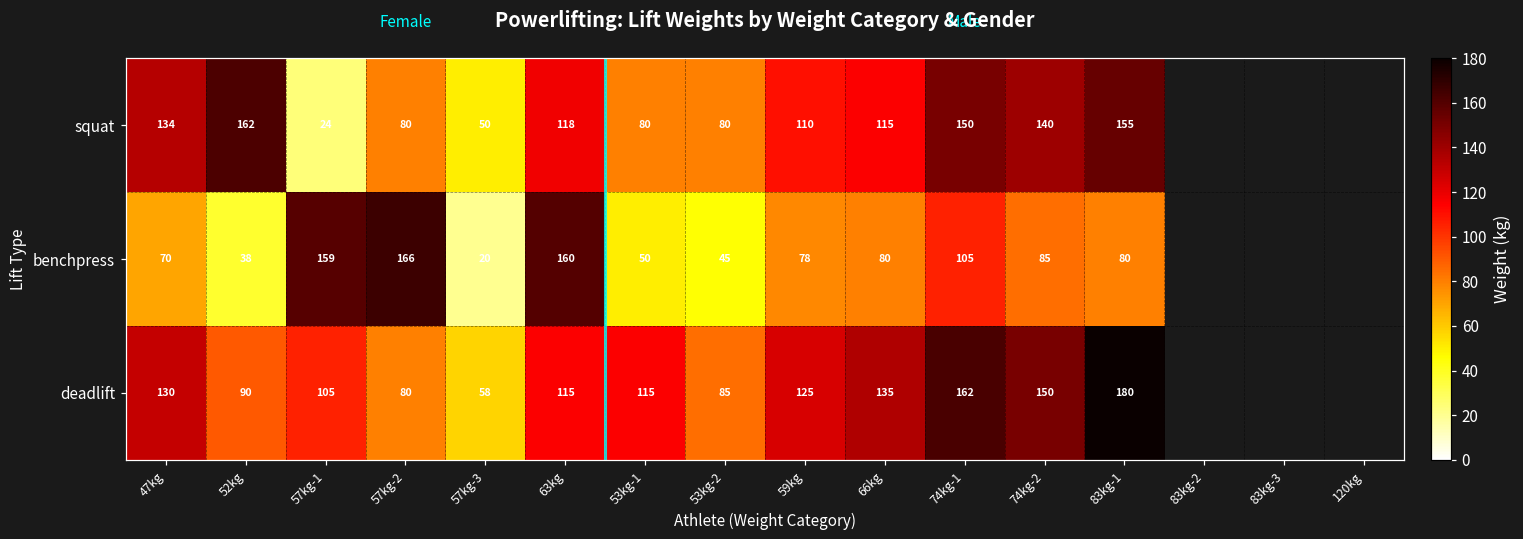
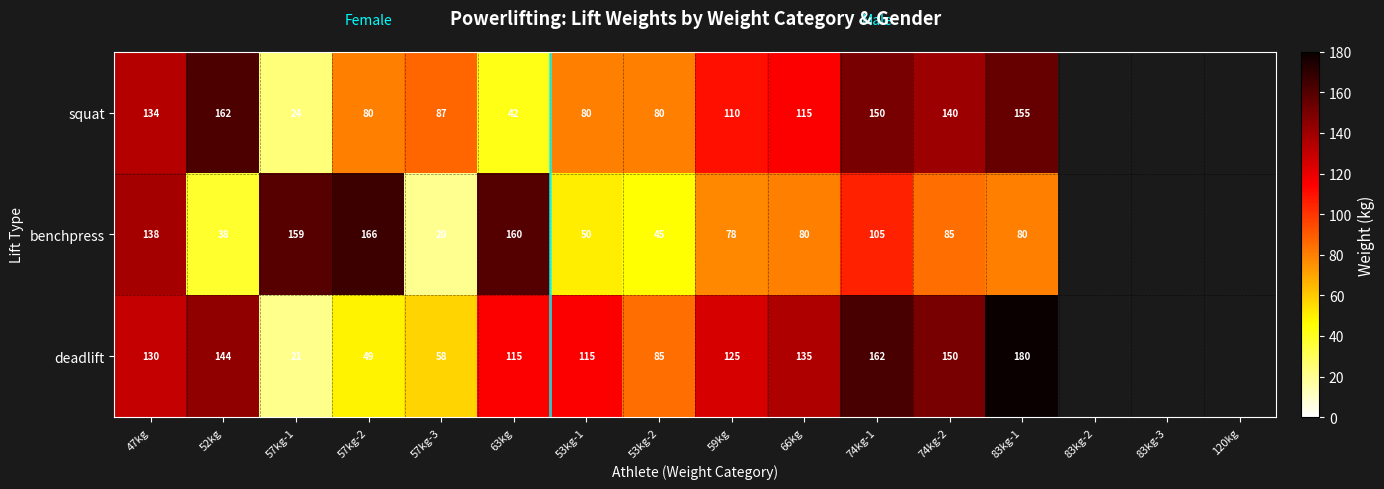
squat, 57kg-3: 50 -> 87
squat, 63kg: 118 -> 42
benchpress, 47kg: 70 -> 138
deadlift, 52kg: 90 -> 144
deadlift, 57kg-1: 105 -> 21
deadlift, 57kg-2: 80 -> 49
